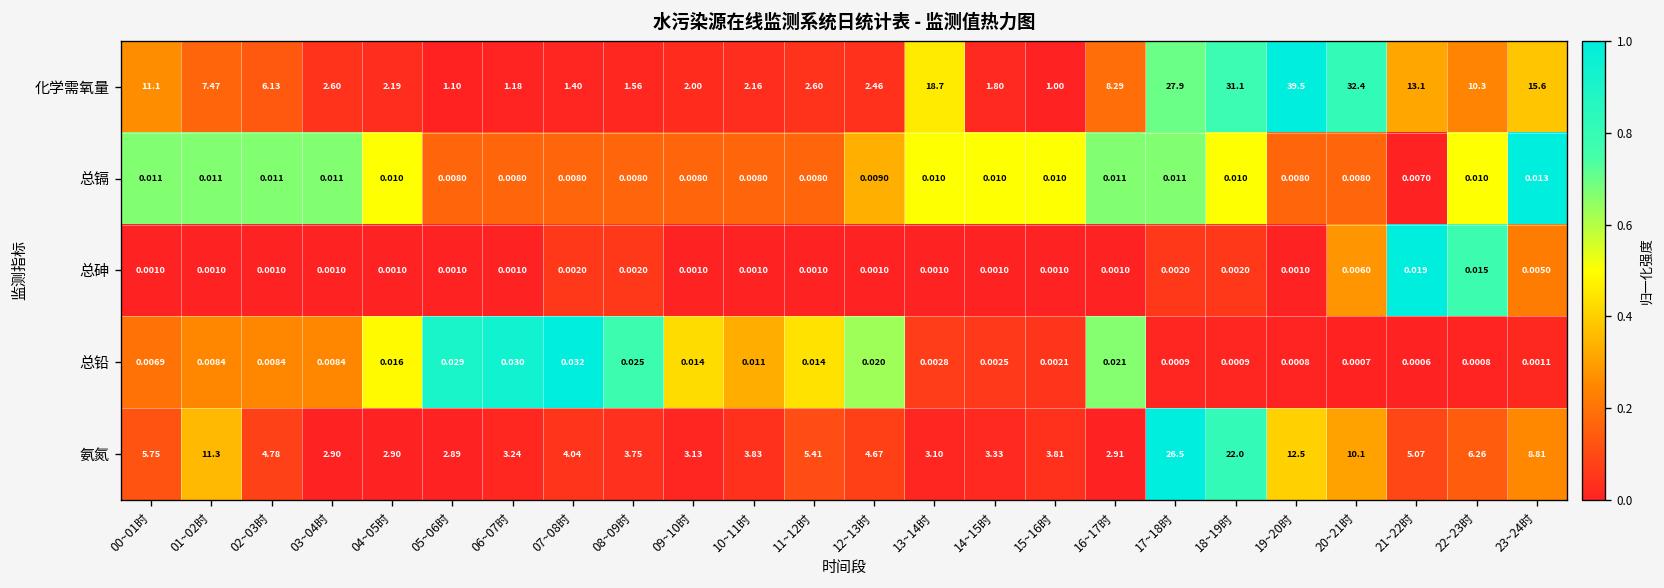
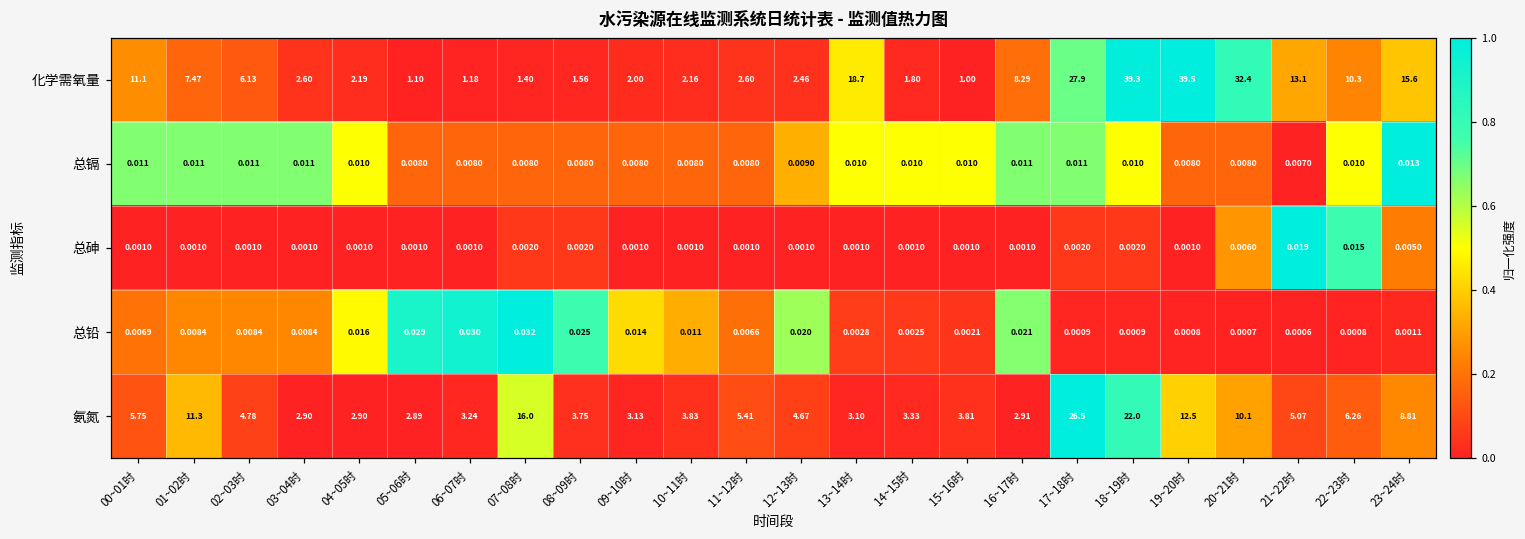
化学需氧量, 18~19时: 31.1 -> 39.3
总铅, 11~12时: 0.014 -> 0.0066
氨氮, 07~08时: 4.04 -> 16.0
